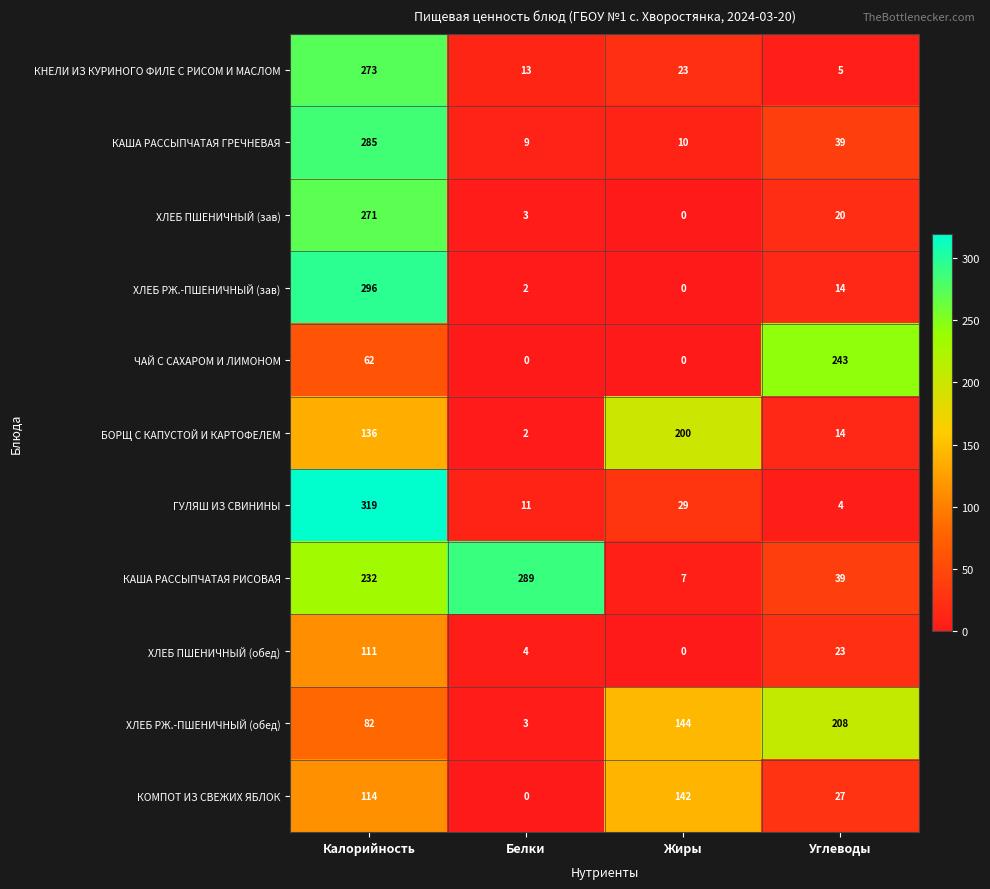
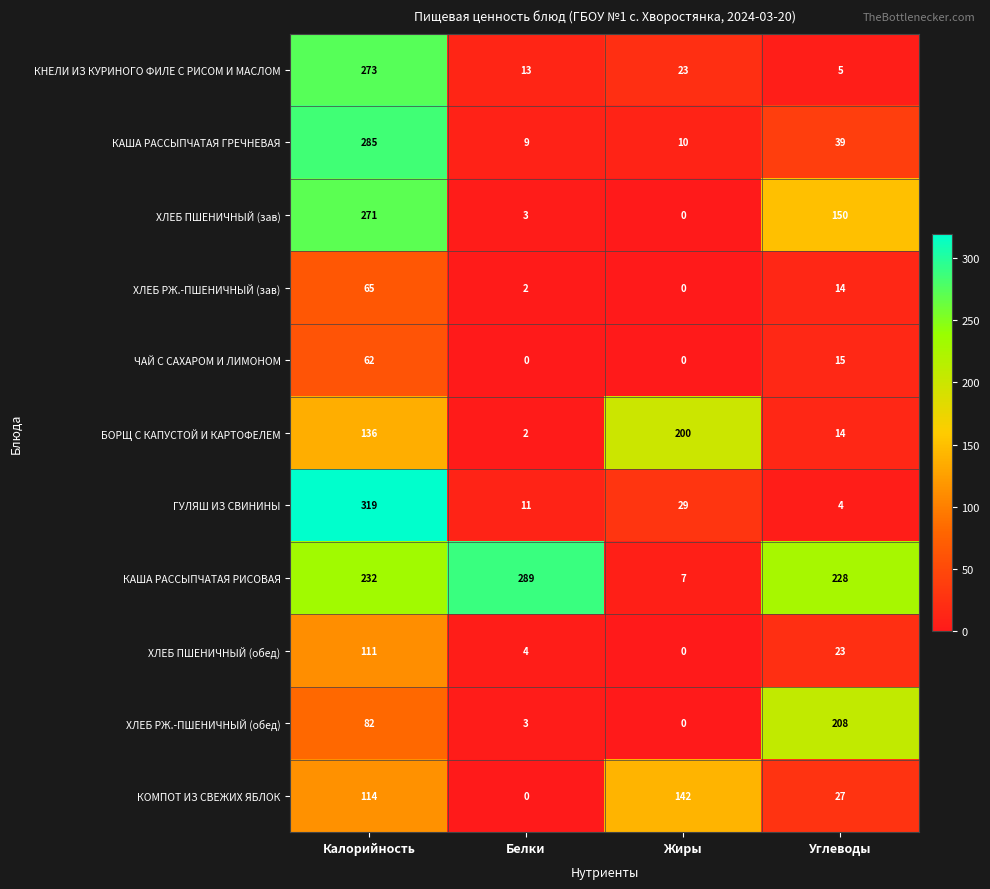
ХЛЕБ ПШЕНИЧНЫЙ (зав), Углеводы: 20 -> 150
ХЛЕБ РЖ.-ПШЕНИЧНЫЙ (зав), Калорийность: 296 -> 65
ЧАЙ С САХАРОМ И ЛИМОНОМ, Углеводы: 243 -> 15
КАША РАССЫПЧАТАЯ РИСОВАЯ, Углеводы: 39 -> 228
ХЛЕБ РЖ.-ПШЕНИЧНЫЙ (обед), Жиры: 144 -> 0
